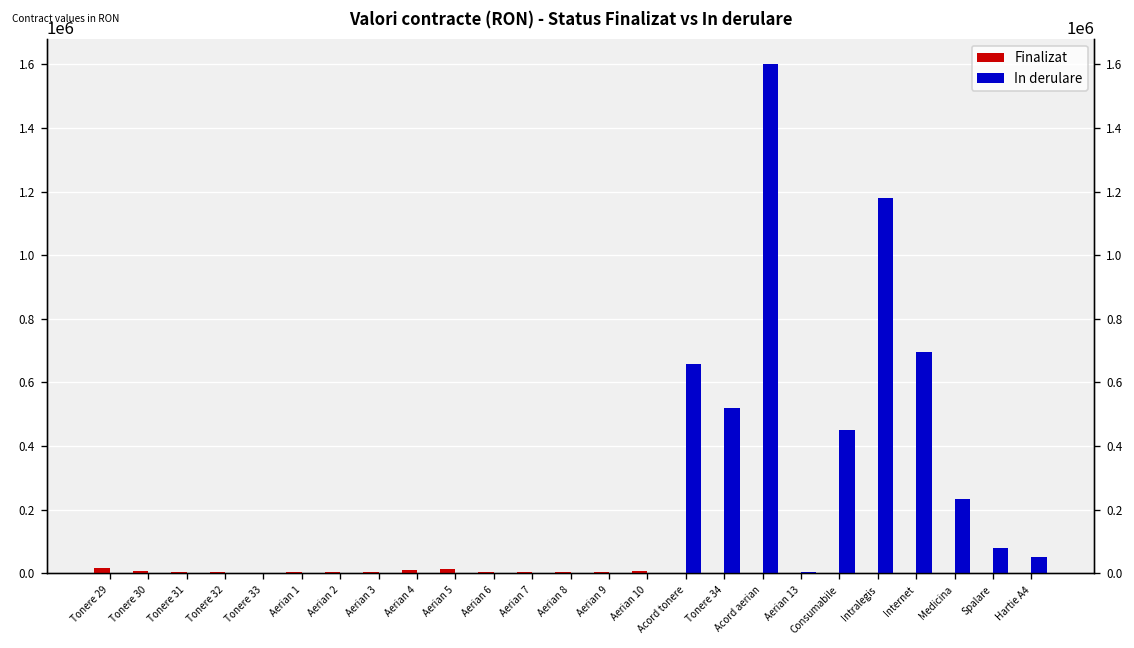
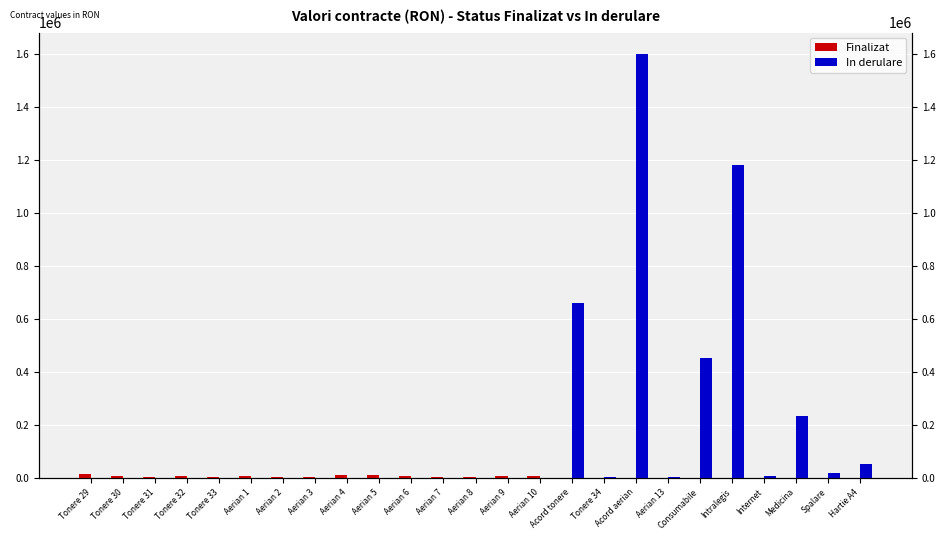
In derulare, Tonere 34: 520000 -> 0
In derulare, Internet: 700000 -> 10000
In derulare, Spalare: 80000 -> 20000
